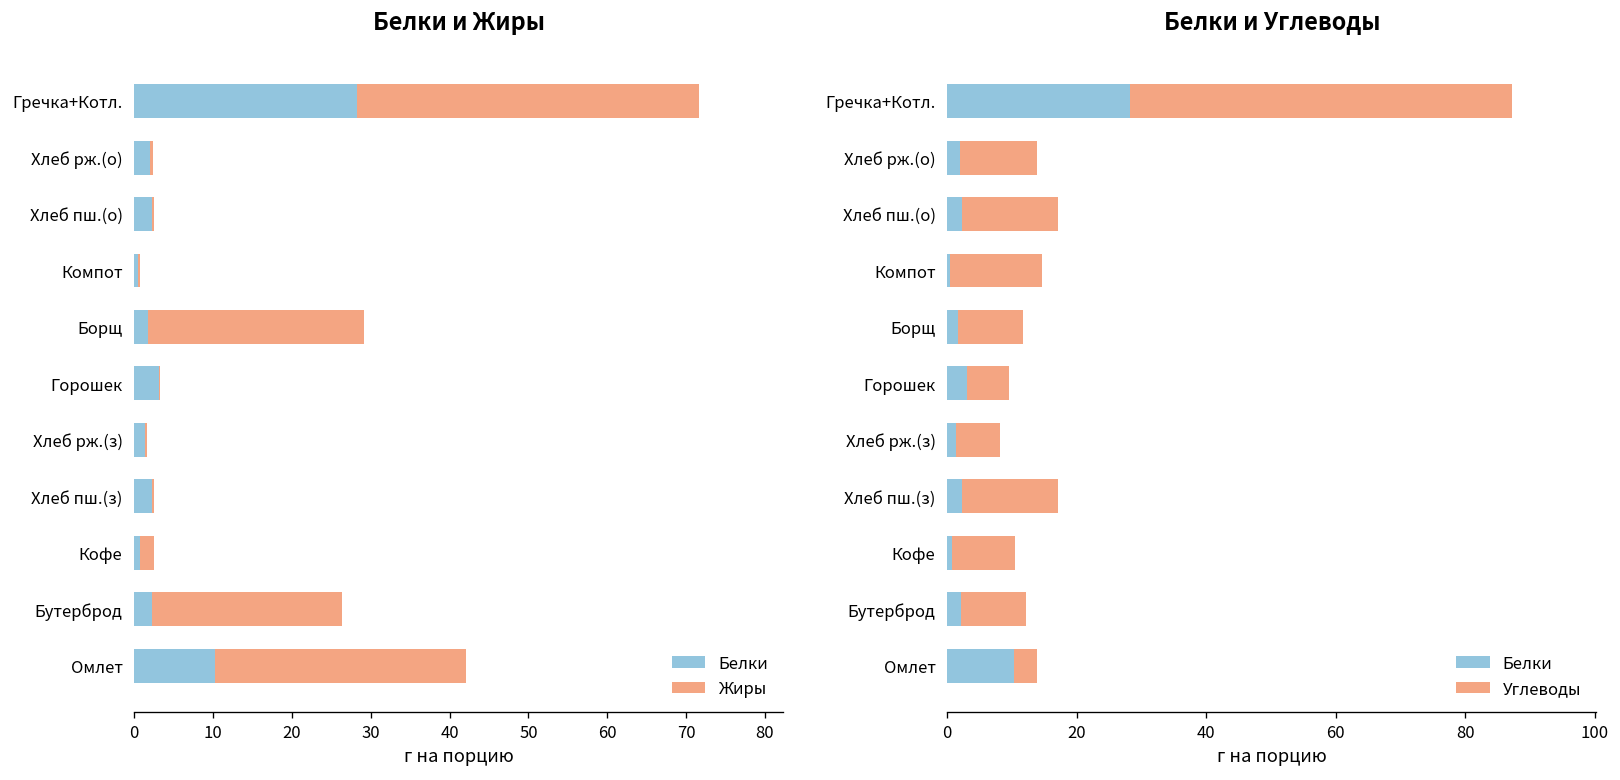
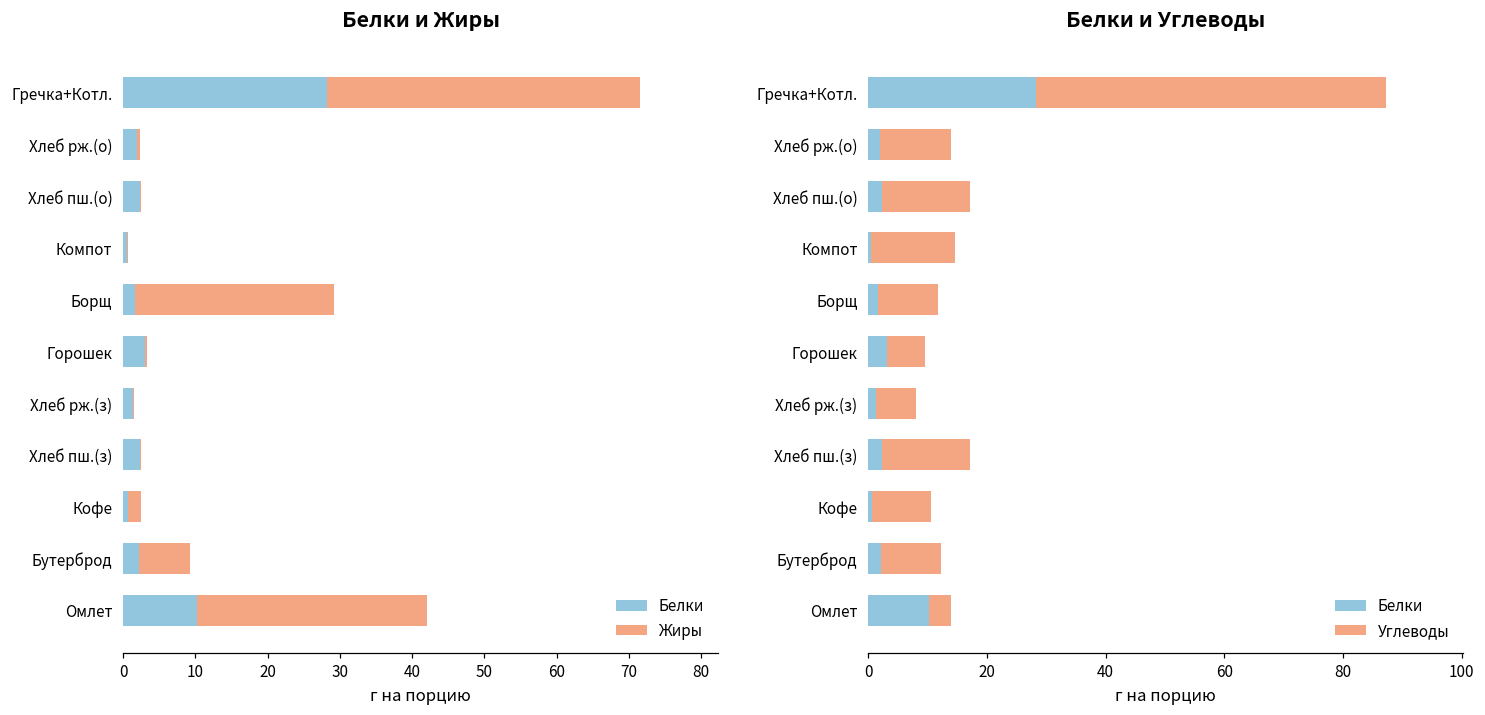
Белки и Жиры, Жиры, Бутерброд: 24 -> 7
